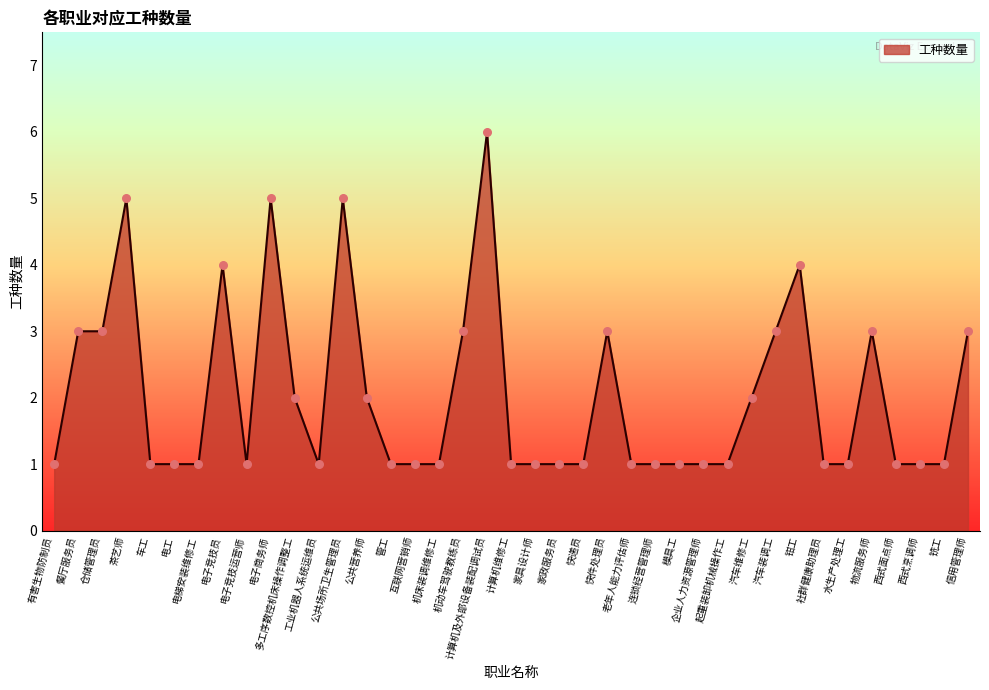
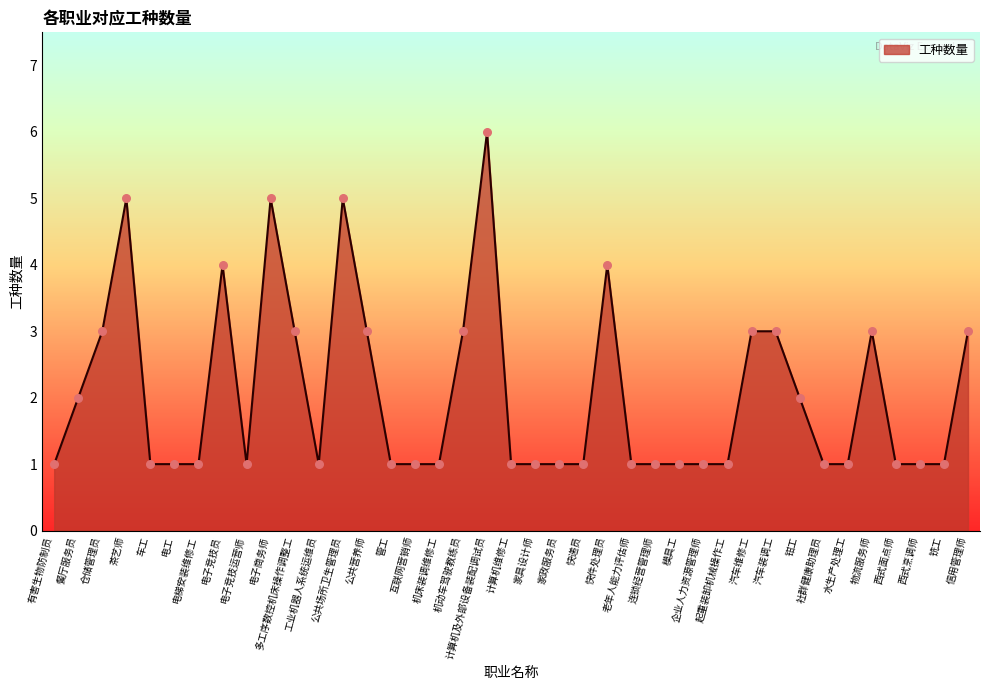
餐厅服务员: 3 -> 2
多工序数控机床操作调整工: 2 -> 3
公共营养师: 2 -> 3
快件处理员: 3 -> 4
汽车维修工: 2 -> 3
钳工: 4 -> 2
